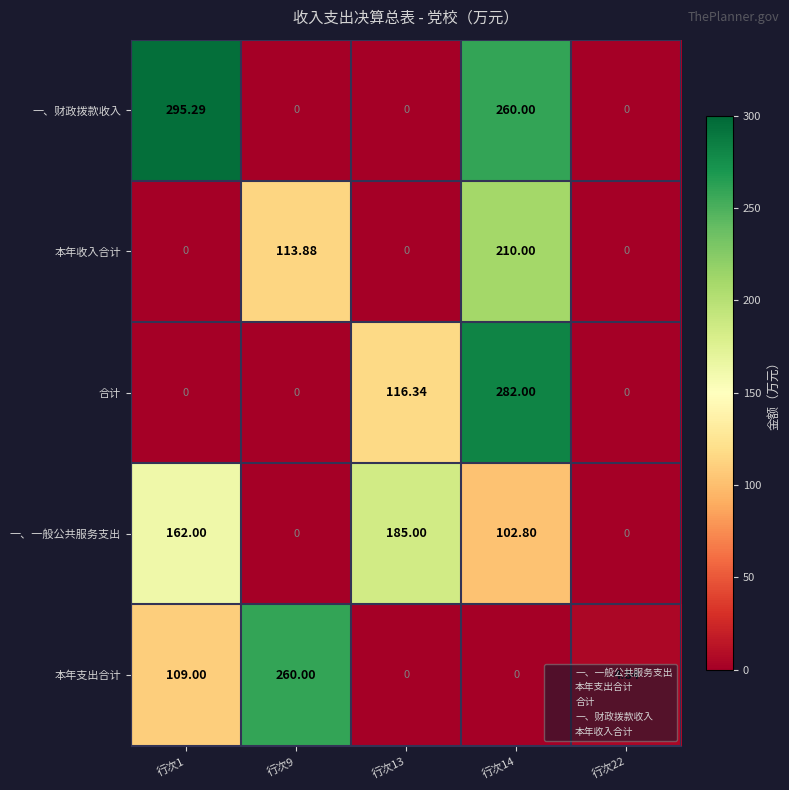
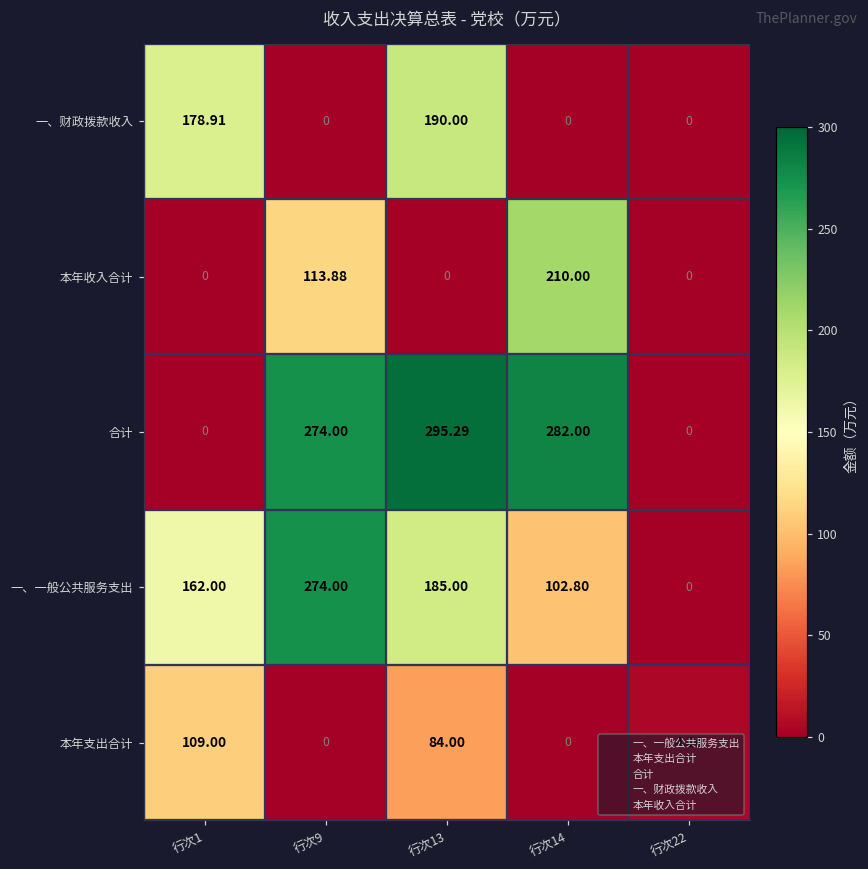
一、财政拨款收入, 行次1: 295.29 -> 178.91
一、财政拨款收入, 行次13: 0 -> 190.00
一、财政拨款收入, 行次14: 260.00 -> 0
合计, 行次9: 0 -> 274.00
合计, 行次13: 116.34 -> 295.29
一、一般公共服务支出, 行次9: 0 -> 274.00
本年支出合计, 行次9: 260.00 -> 0
本年支出合计, 行次13: 0 -> 84.00
